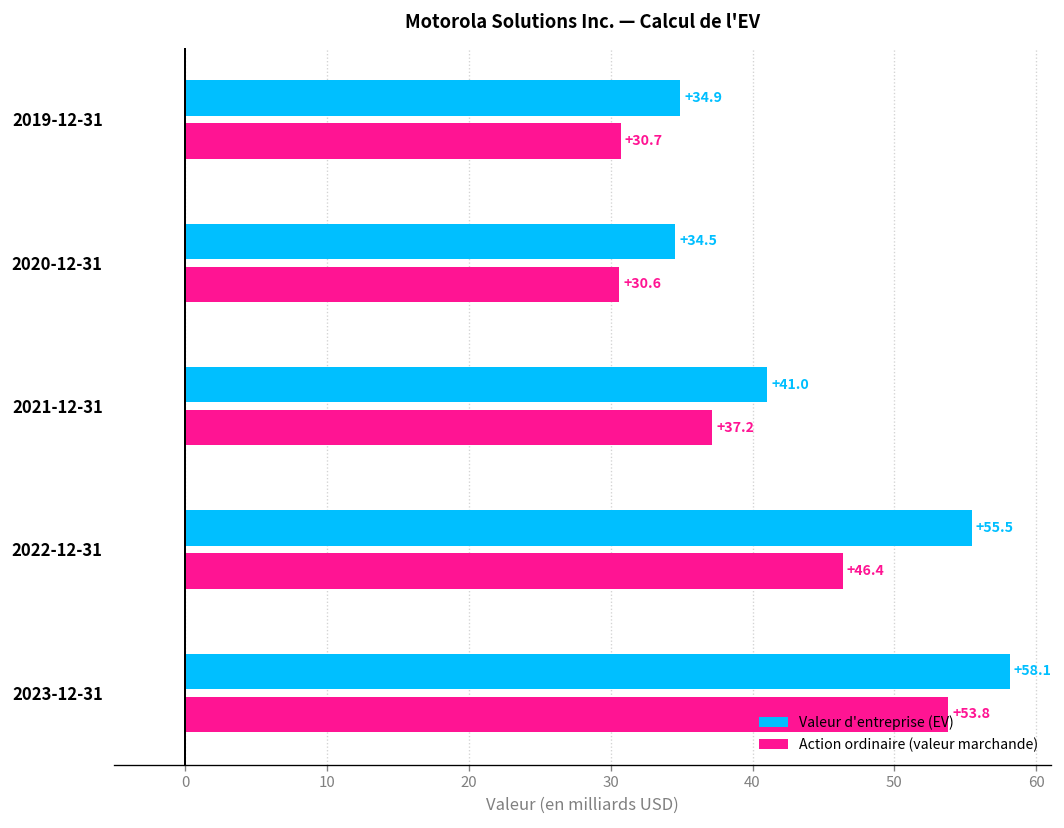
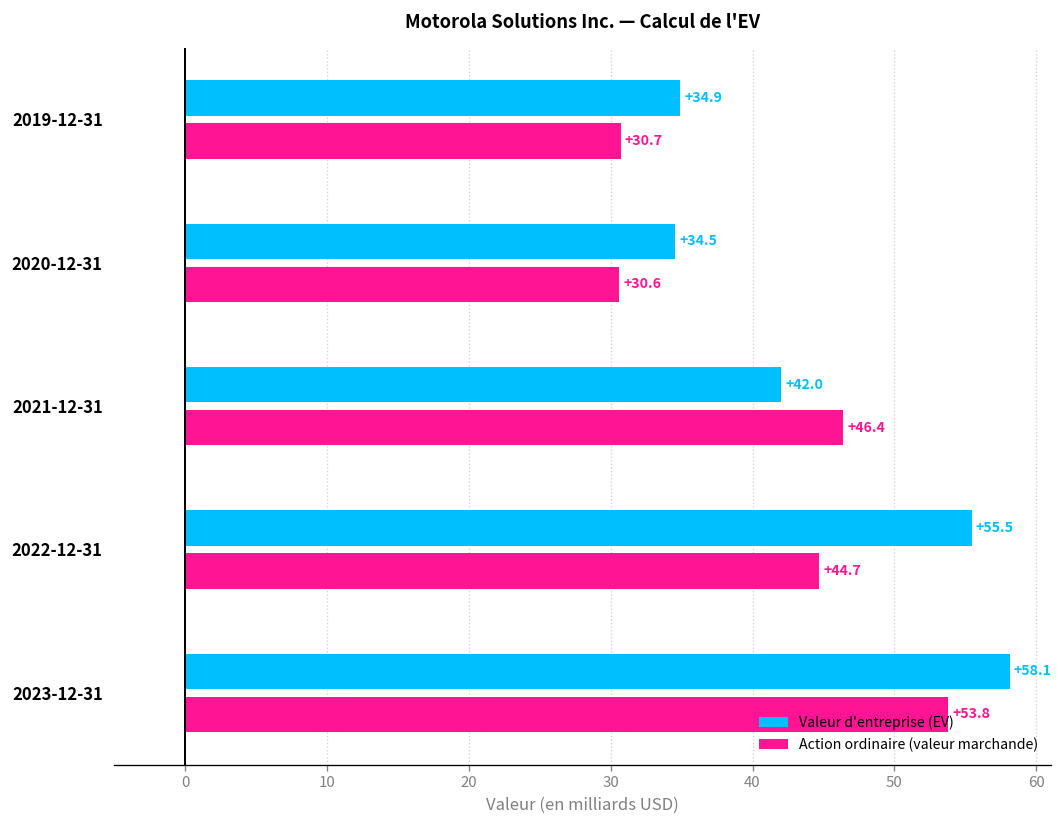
Valeur d'entreprise (EV), 2021-12-31: +41.0 -> +42.0
Action ordinaire (valeur marchande), 2021-12-31: +37.2 -> +46.4
Action ordinaire (valeur marchande), 2022-12-31: +46.4 -> +44.7
